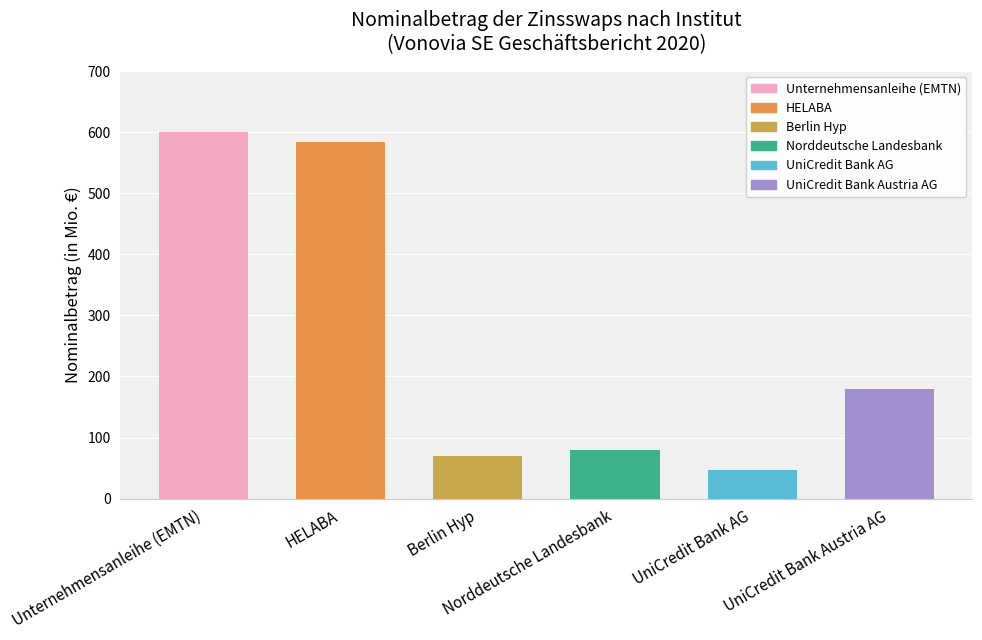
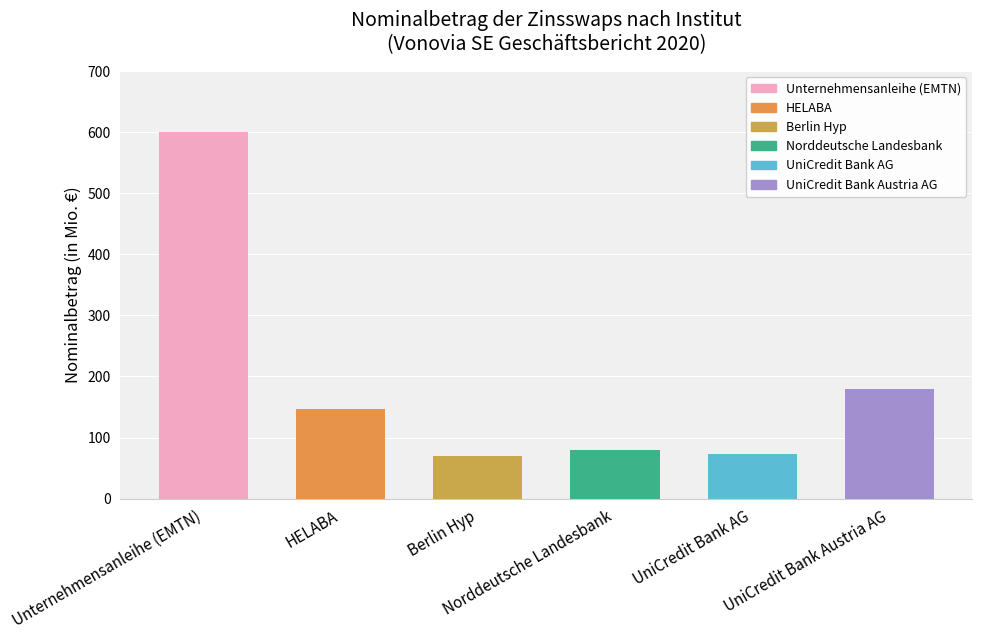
HELABA: 580 -> 150
UniCredit Bank AG: 50 -> 70
